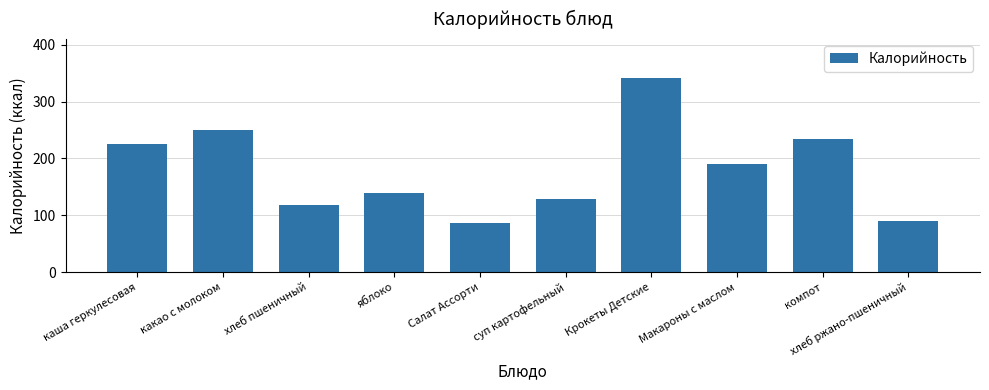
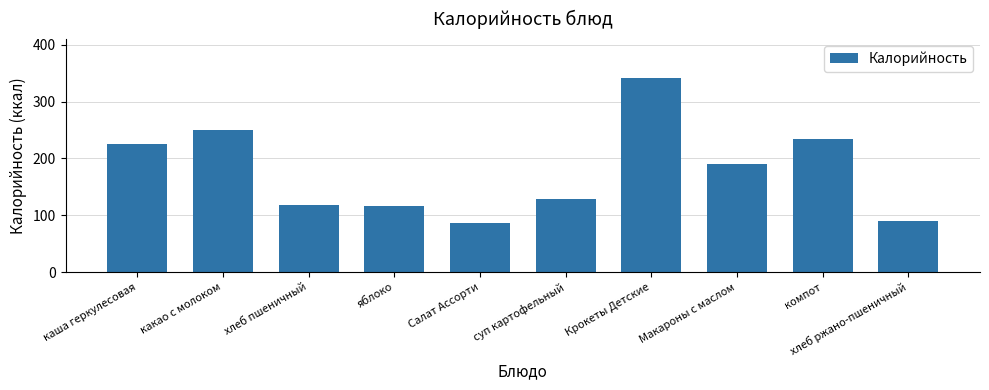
яблоко: 140 -> 120
